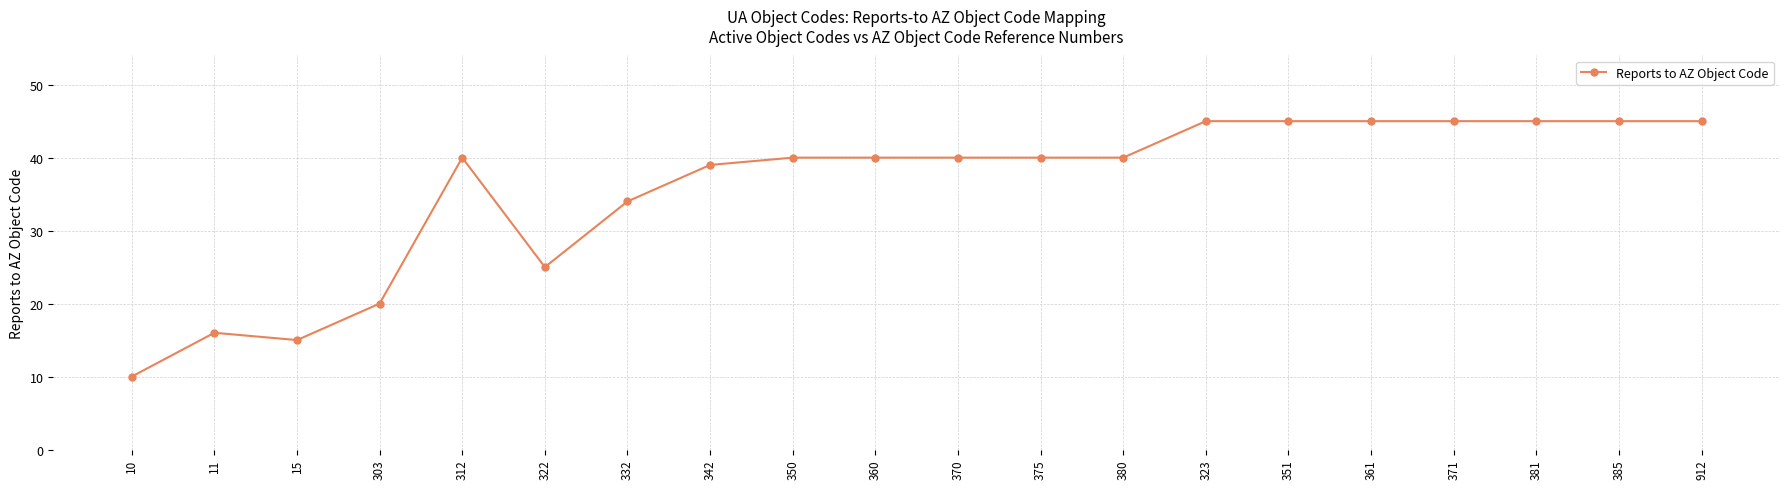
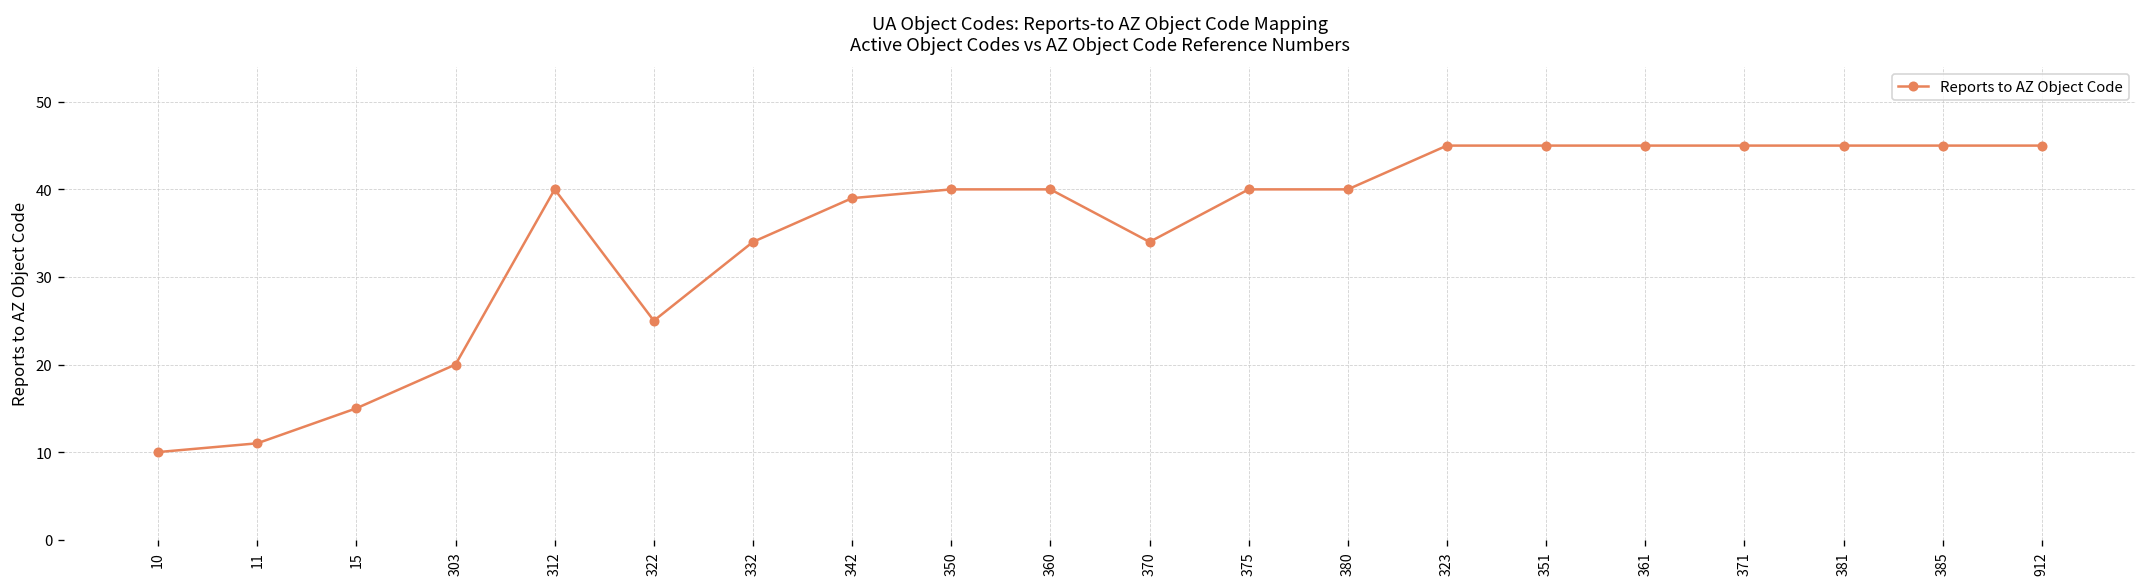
11: 16 -> 11
370: 40 -> 34
